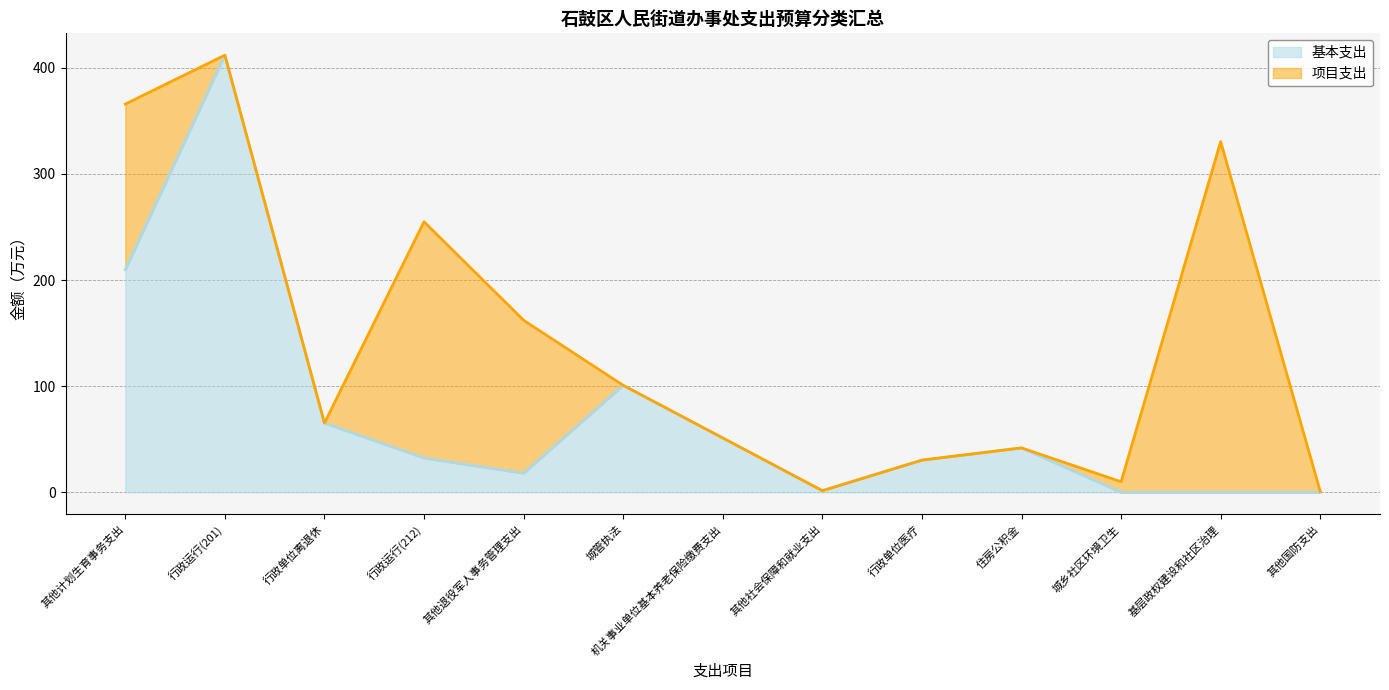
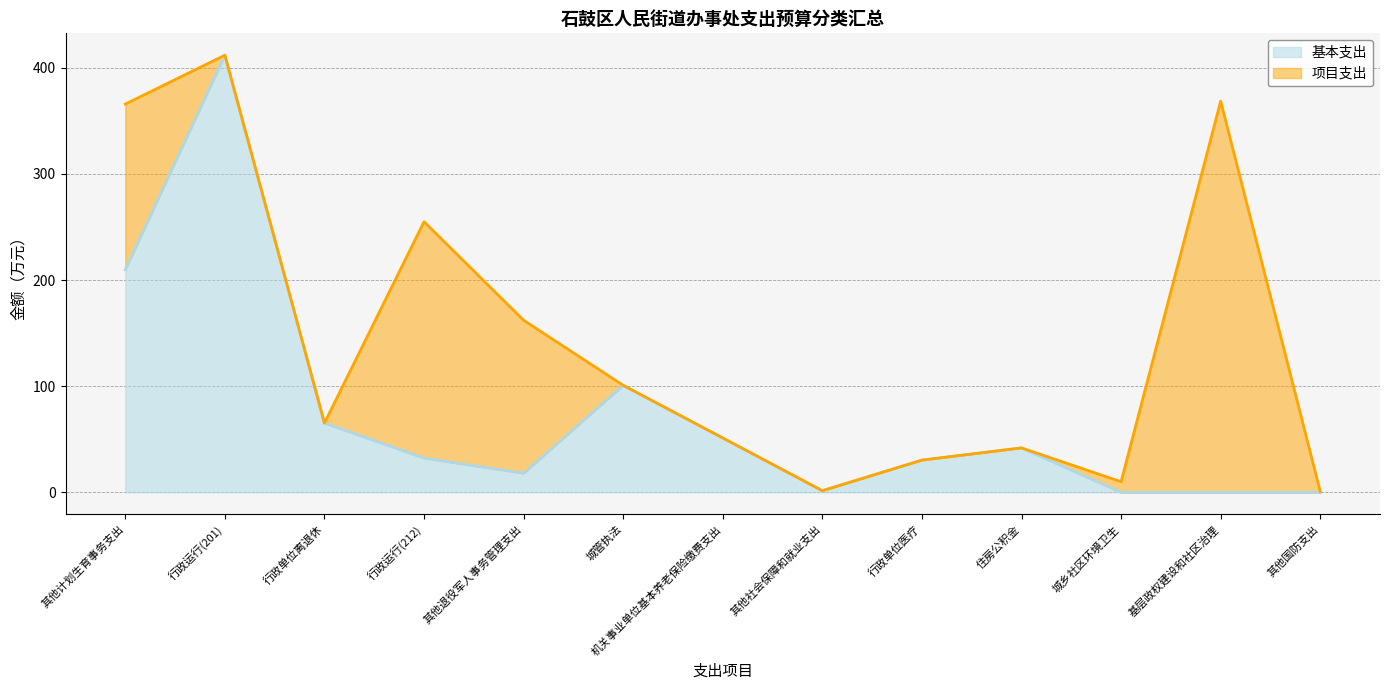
项目支出, 基层政权建设和社区治理: 330 -> 368
